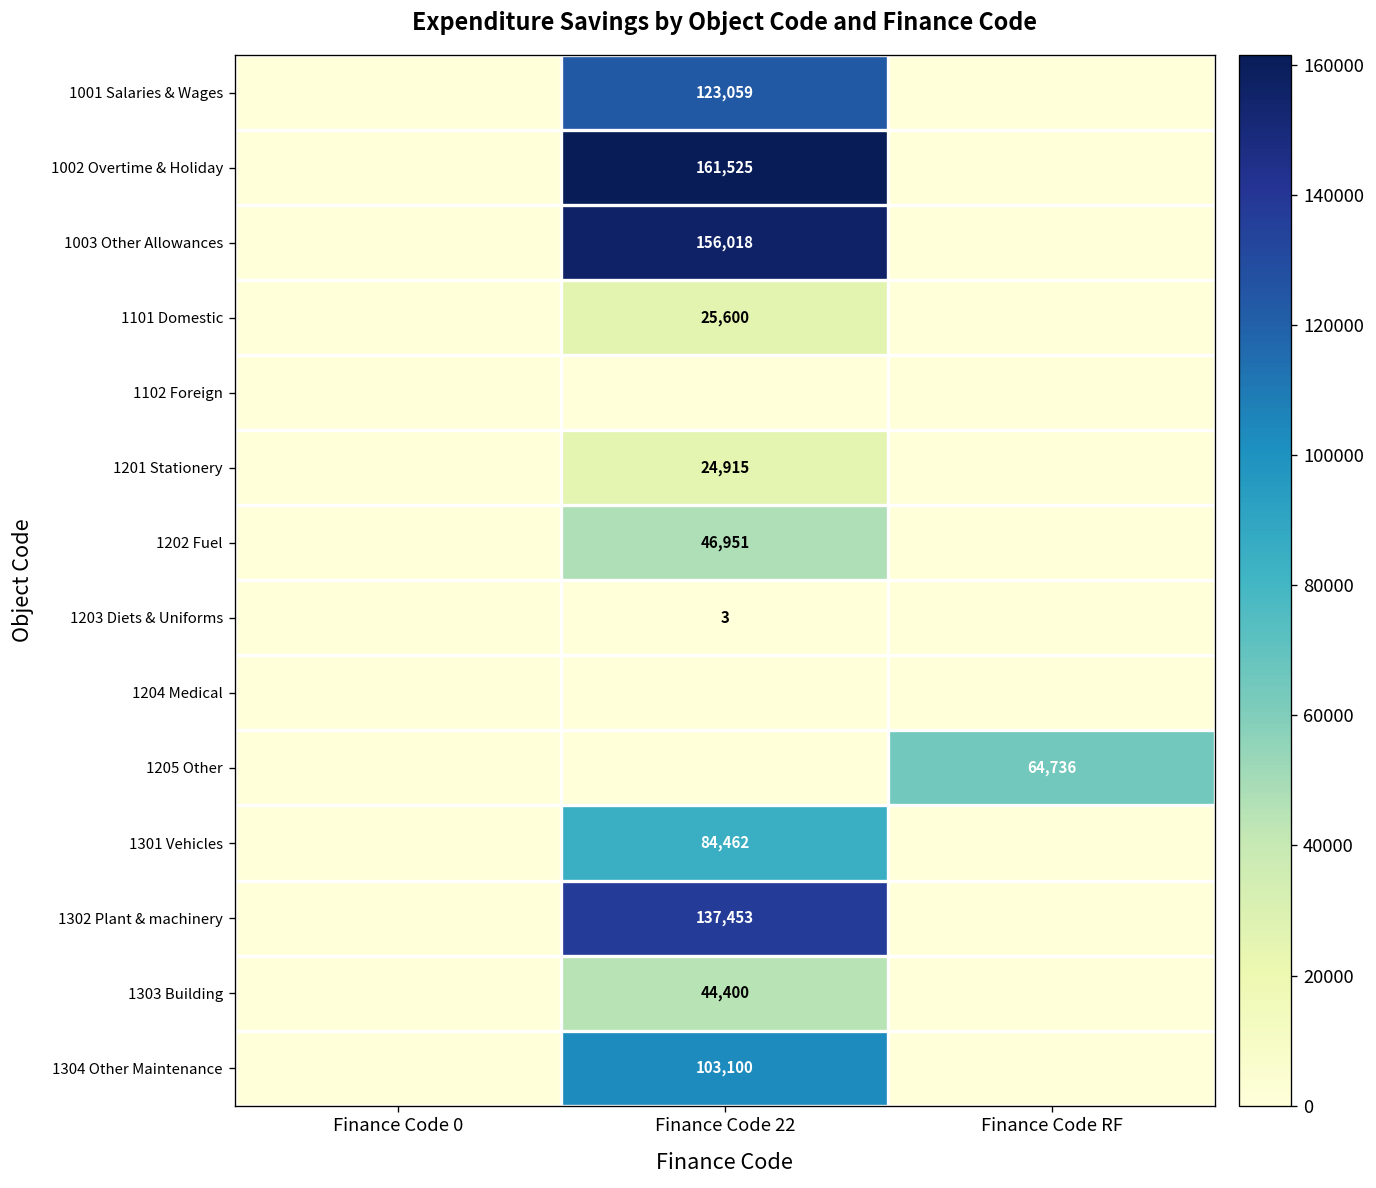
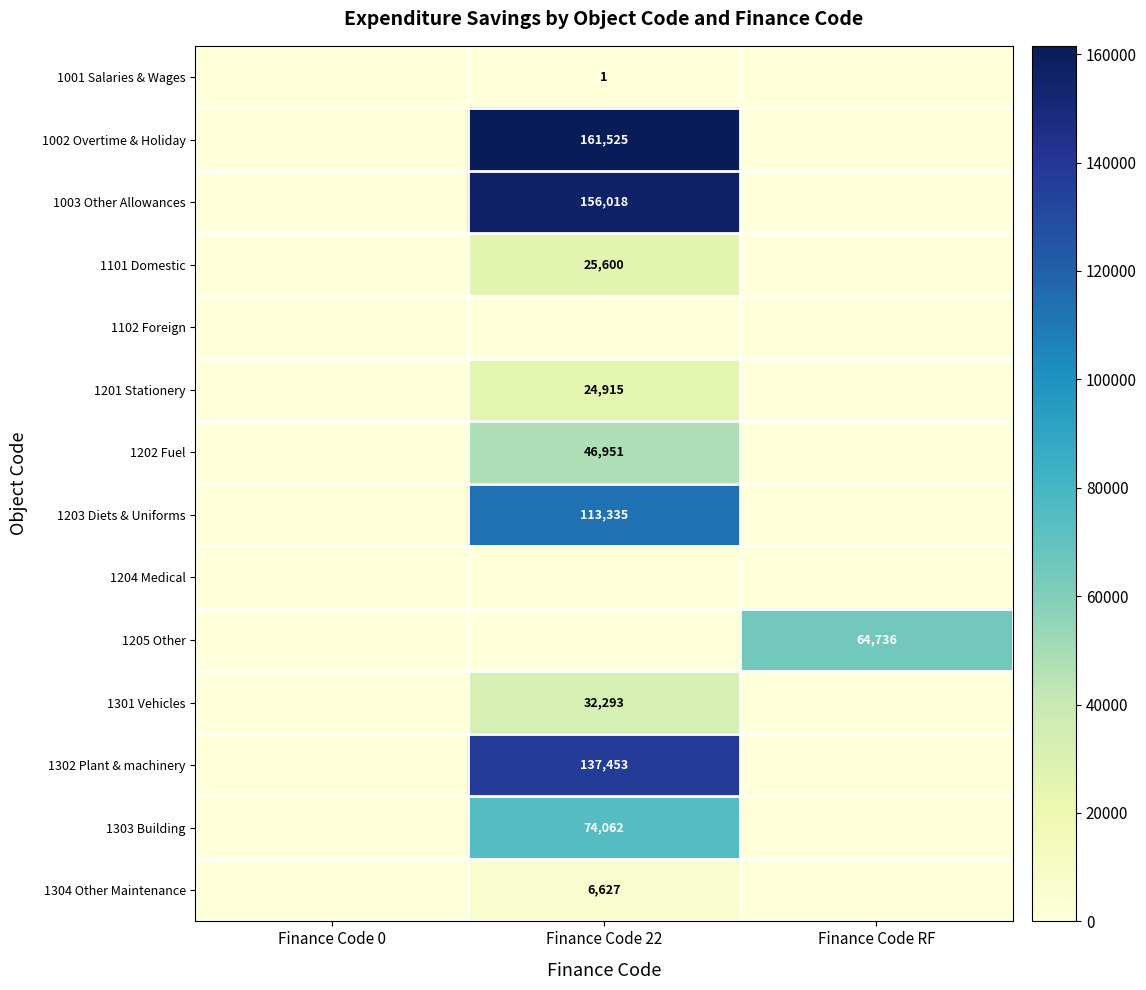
1001 Salaries & Wages, Finance Code 22: 123,059 -> 1
1203 Diets & Uniforms, Finance Code 22: 3 -> 113,335
1301 Vehicles, Finance Code 22: 84,462 -> 32,293
1303 Building, Finance Code 22: 44,400 -> 74,062
1304 Other Maintenance, Finance Code 22: 103,100 -> 6,627
